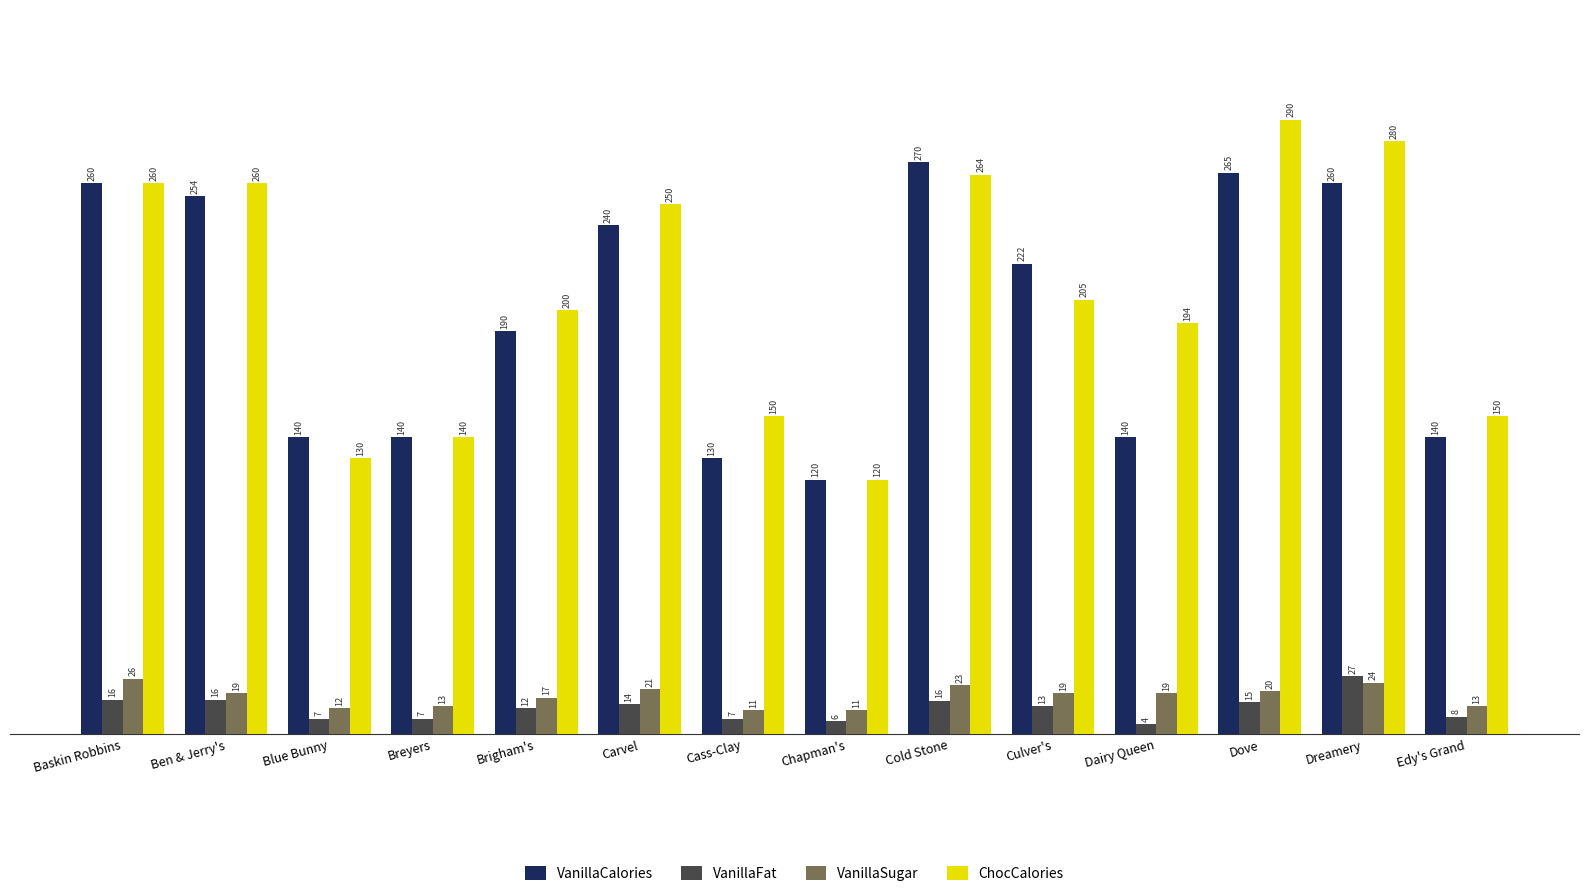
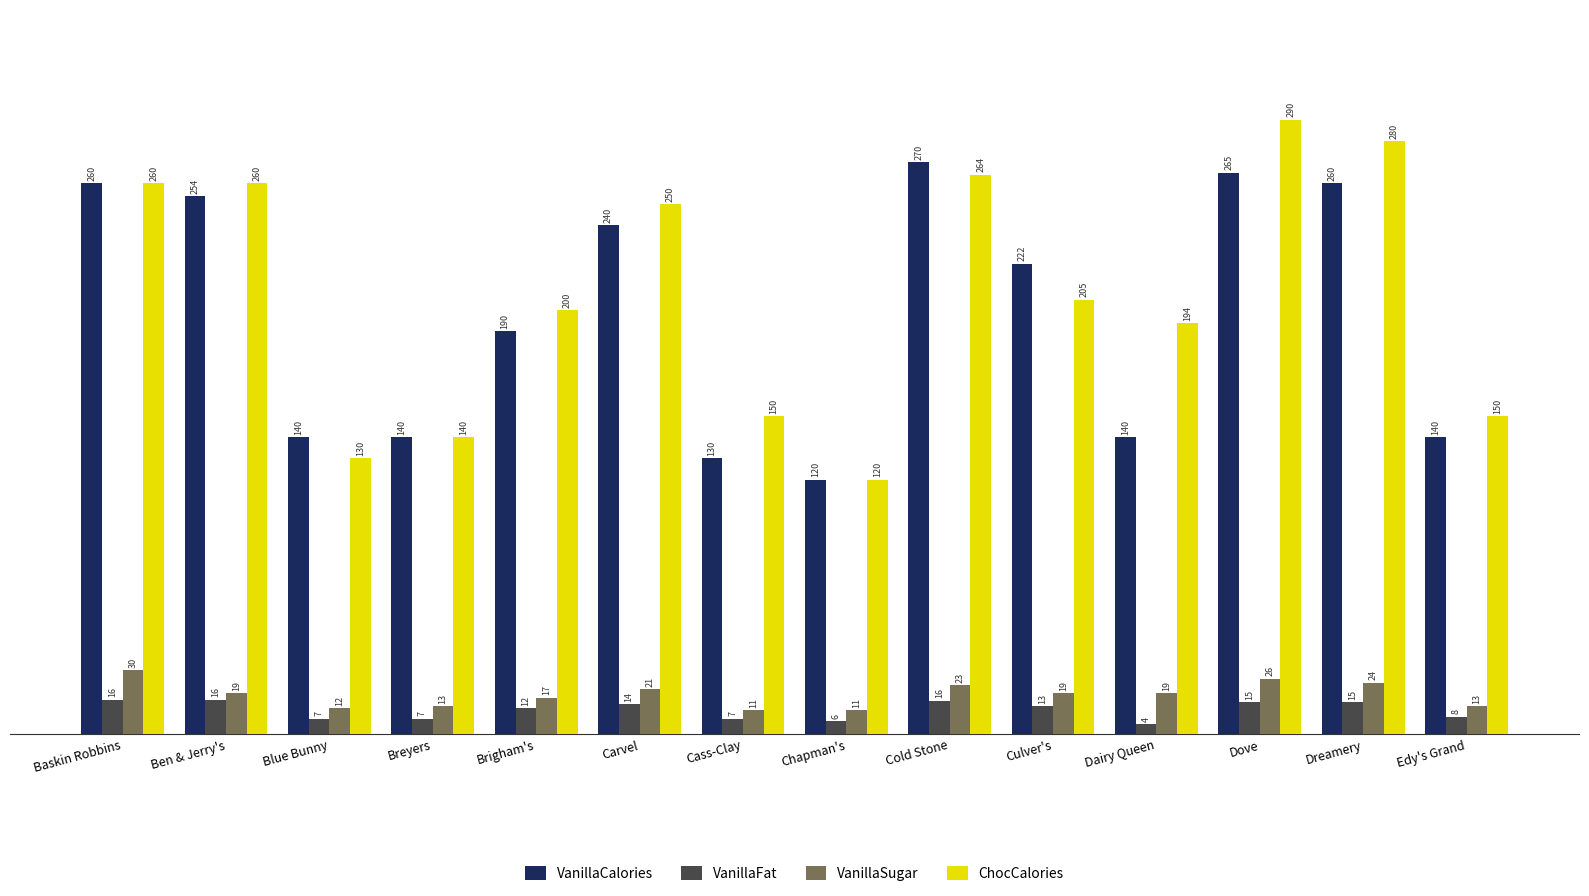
VanillaSugar, Baskin Robbins: 26 -> 30
VanillaSugar, Dove: 20 -> 26
VanillaFat, Dreamery: 27 -> 15
